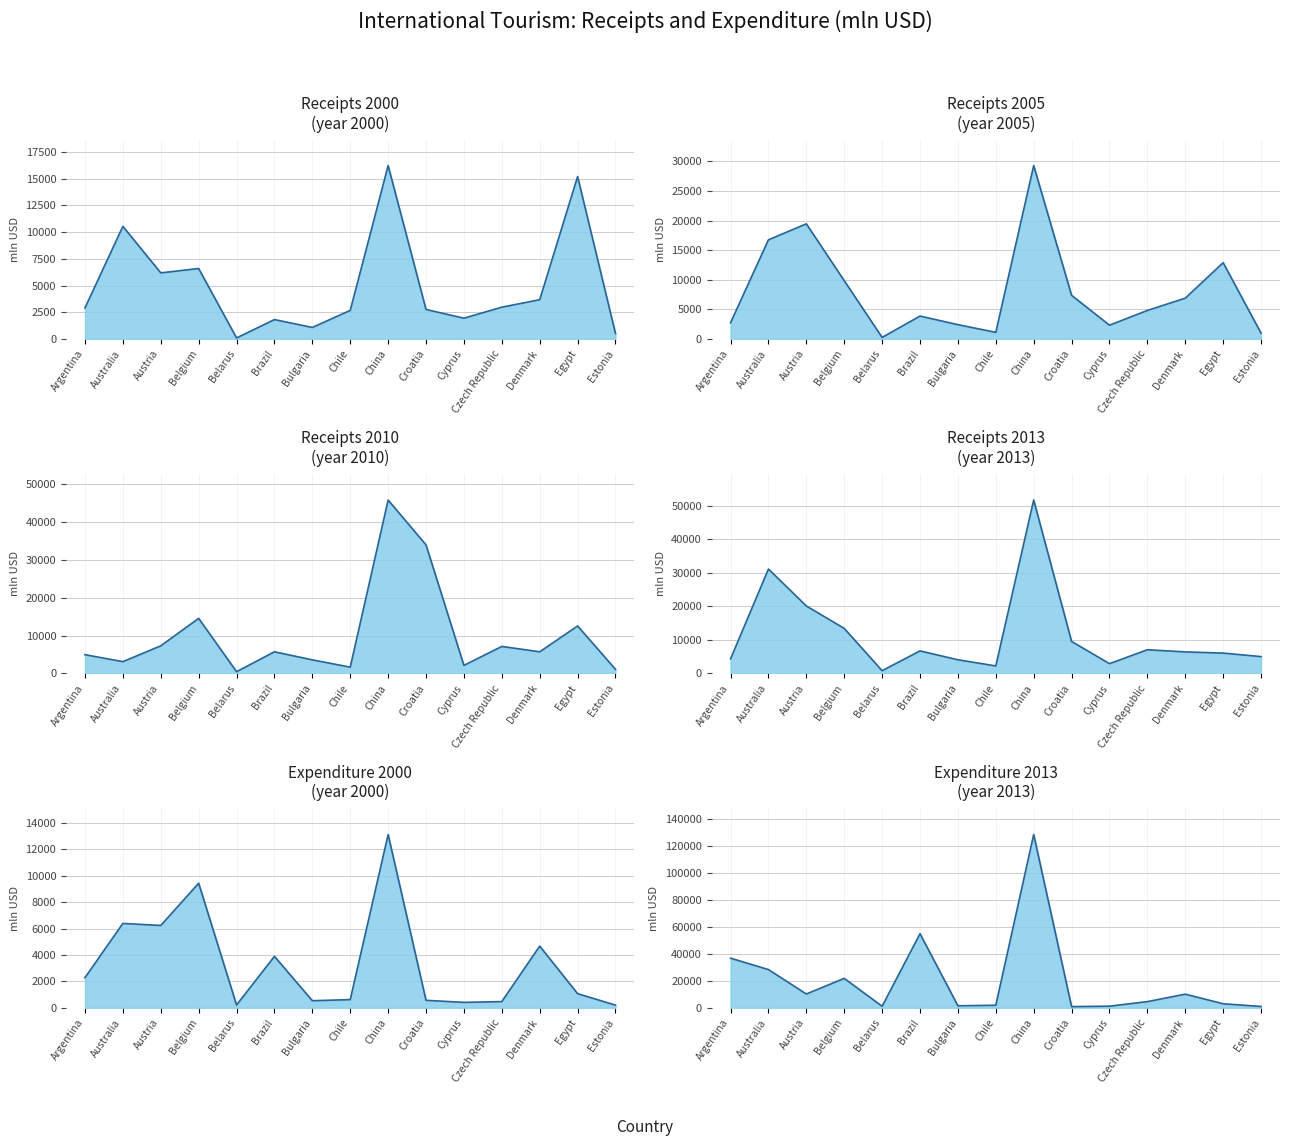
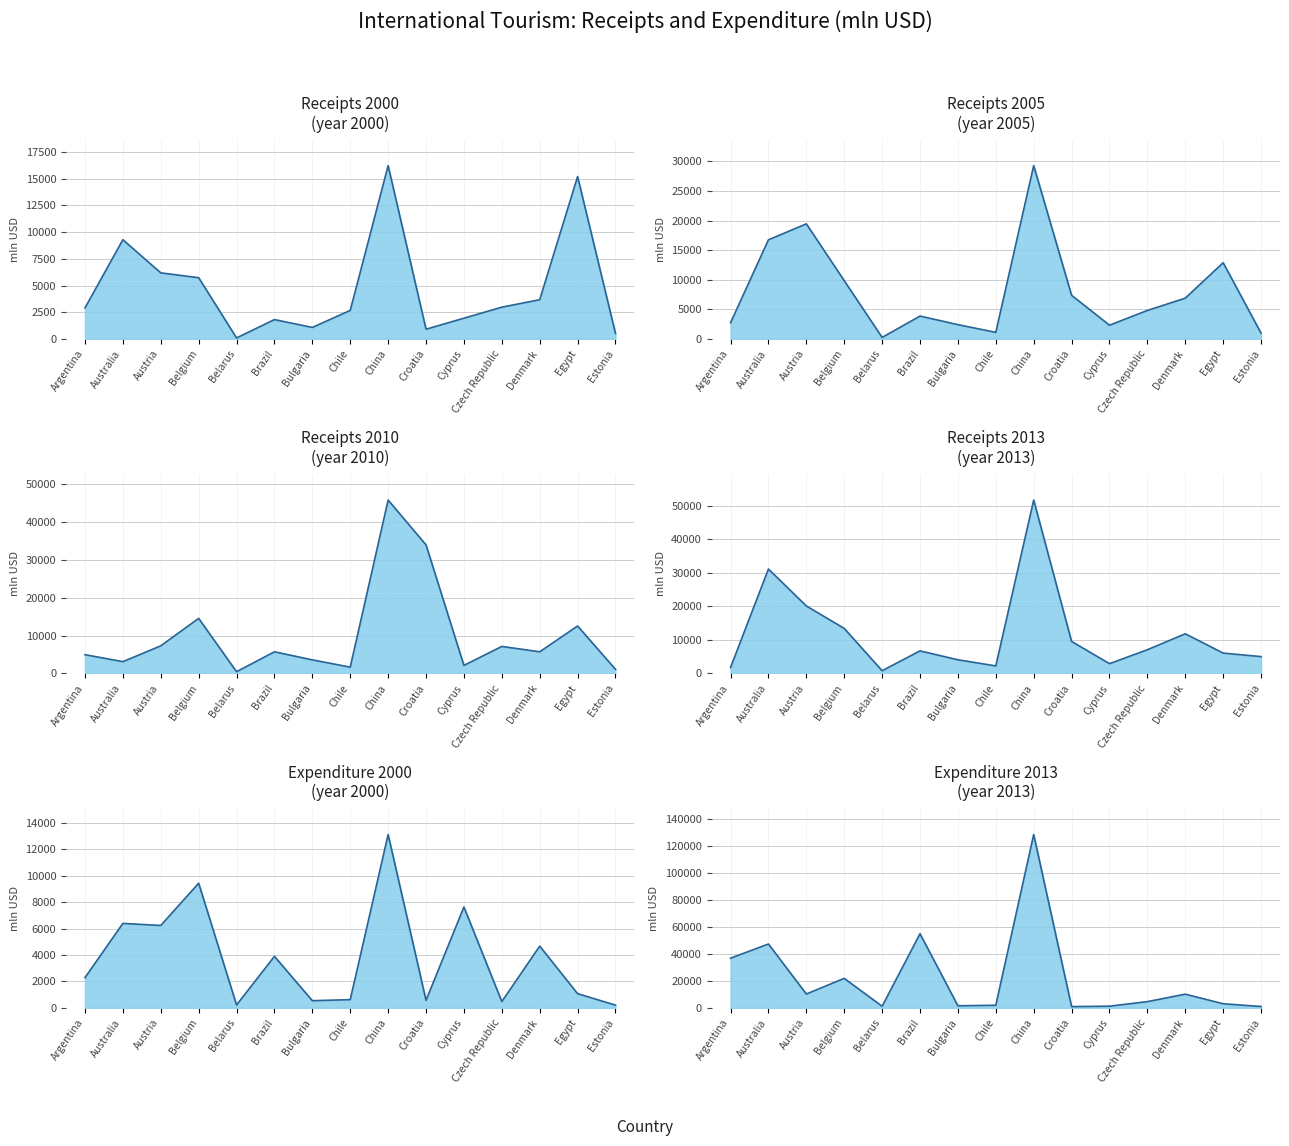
Receipts 2000 (year 2000), Australia: 10500 -> 9300
Receipts 2000 (year 2000), Belgium: 6600 -> 5700
Receipts 2000 (year 2000), Croatia: 2800 -> 900
Receipts 2013 (year 2013), Argentina: 4000 -> 2000
Receipts 2013 (year 2013), Denmark: 6000 -> 12000
Expenditure 2000 (year 2000), Cyprus: 400 -> 7600
Expenditure 2013 (year 2013), Australia: 28000 -> 47000
